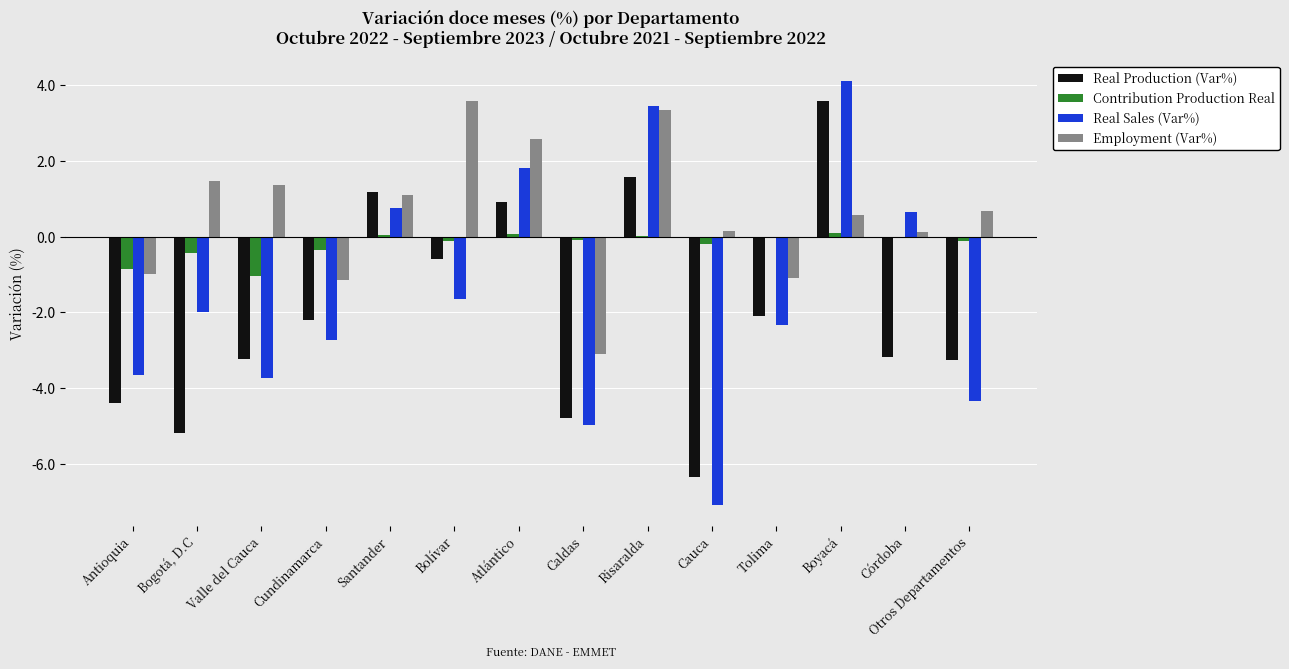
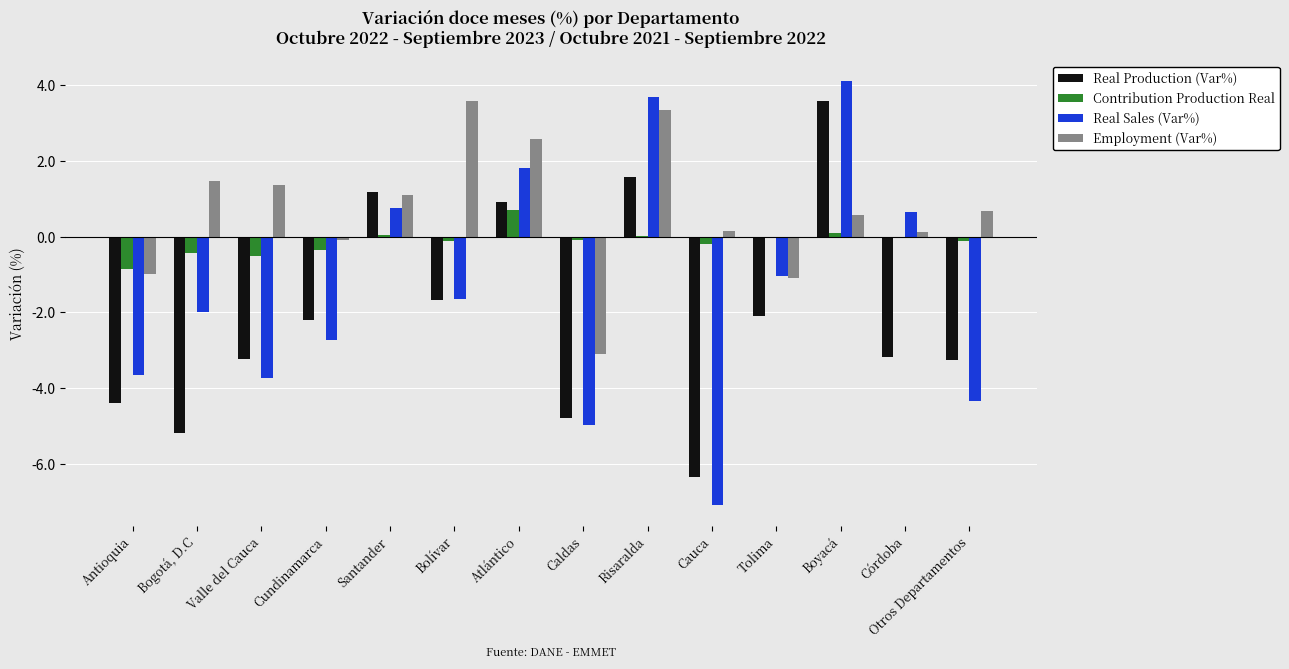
Contribution Production Real, Valle del Cauca: -1.0 -> -0.5
Employment (Var%), Cundinamarca: -1.1 -> -0.1
Real Production (Var%), Bolívar: -0.6 -> -1.7
Contribution Production Real, Atlántico: 0.1 -> 0.7
Real Sales (Var%), Risaralda: 3.5 -> 3.7
Real Sales (Var%), Tolima: -2.3 -> -1.0
